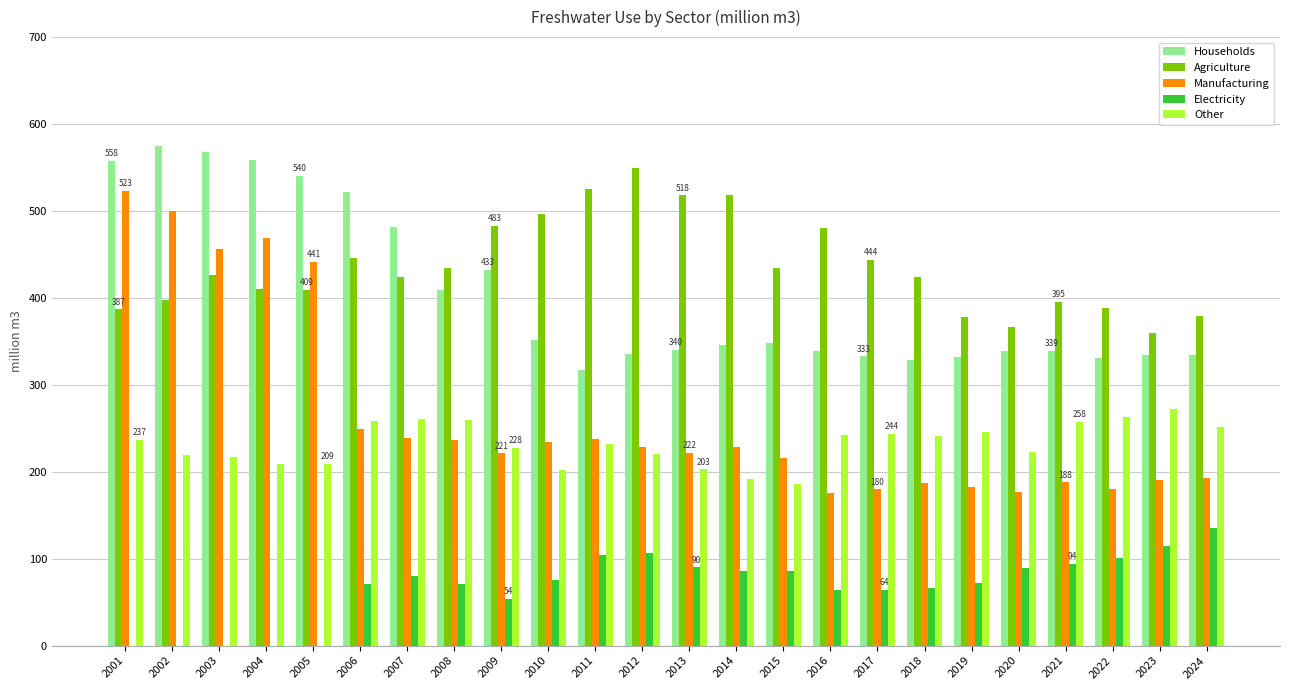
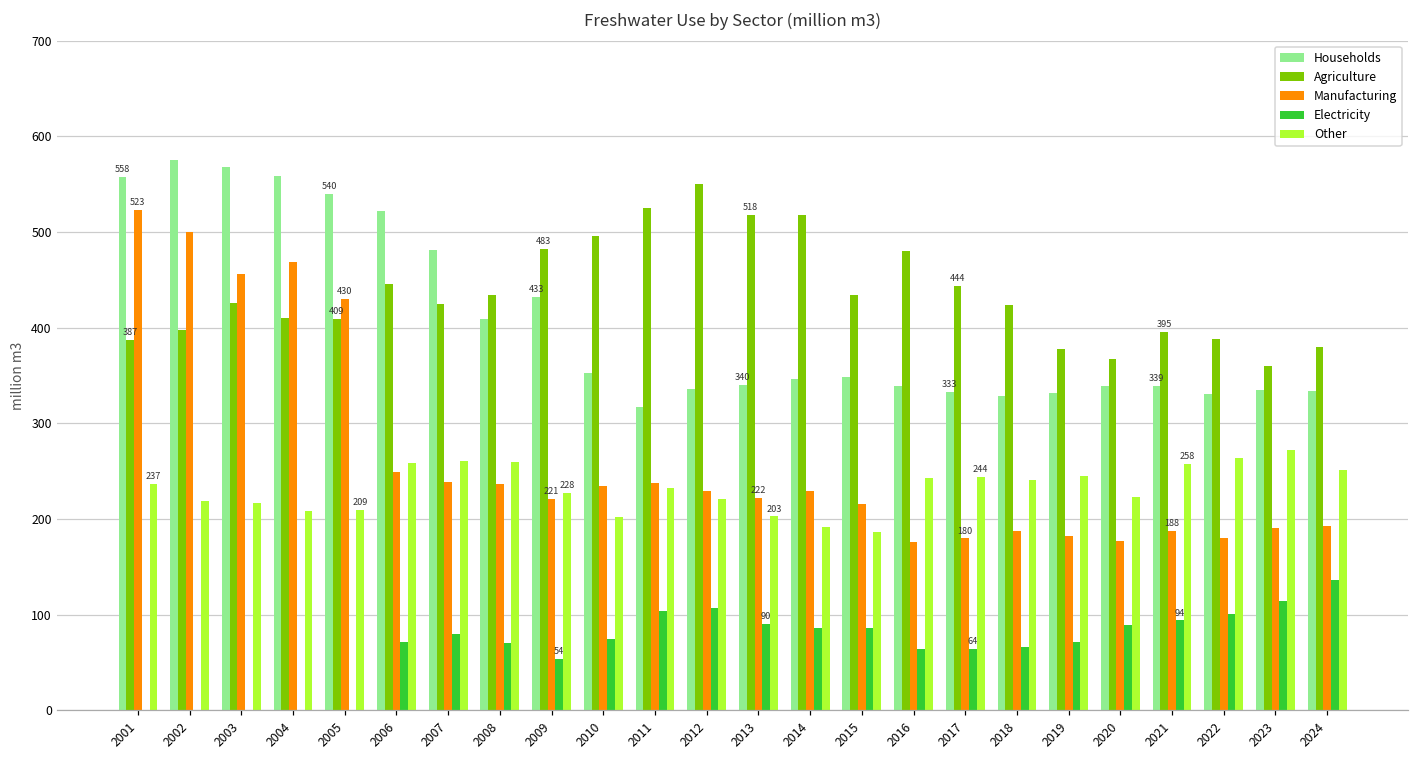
Manufacturing, 2005: 441 -> 430
